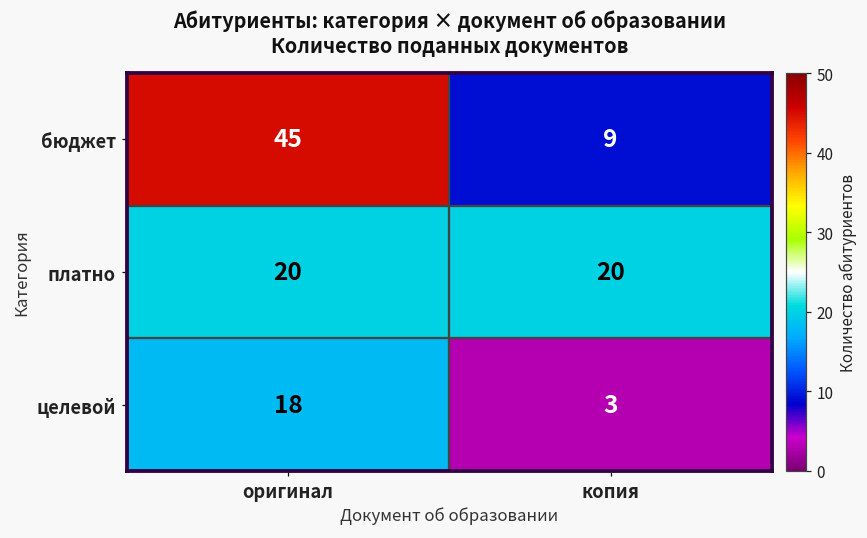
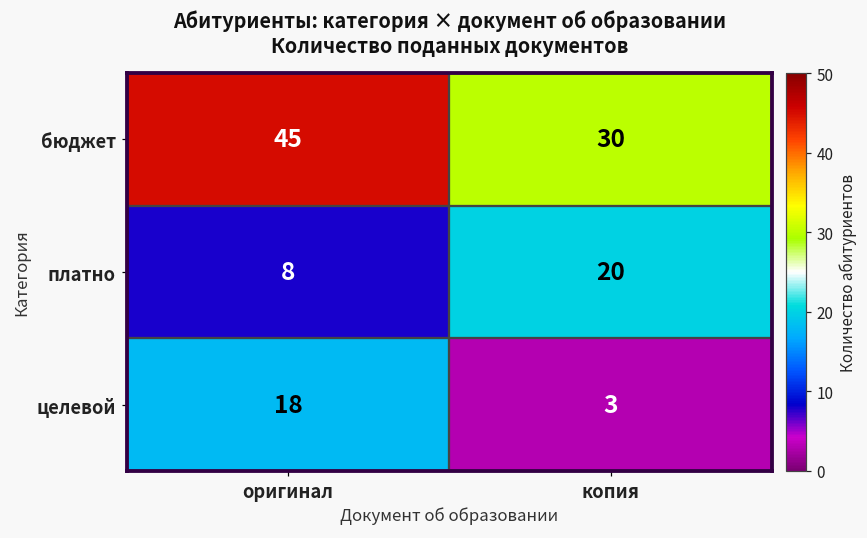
бюджет, копия: 9 -> 30
платно, оригинал: 20 -> 8
